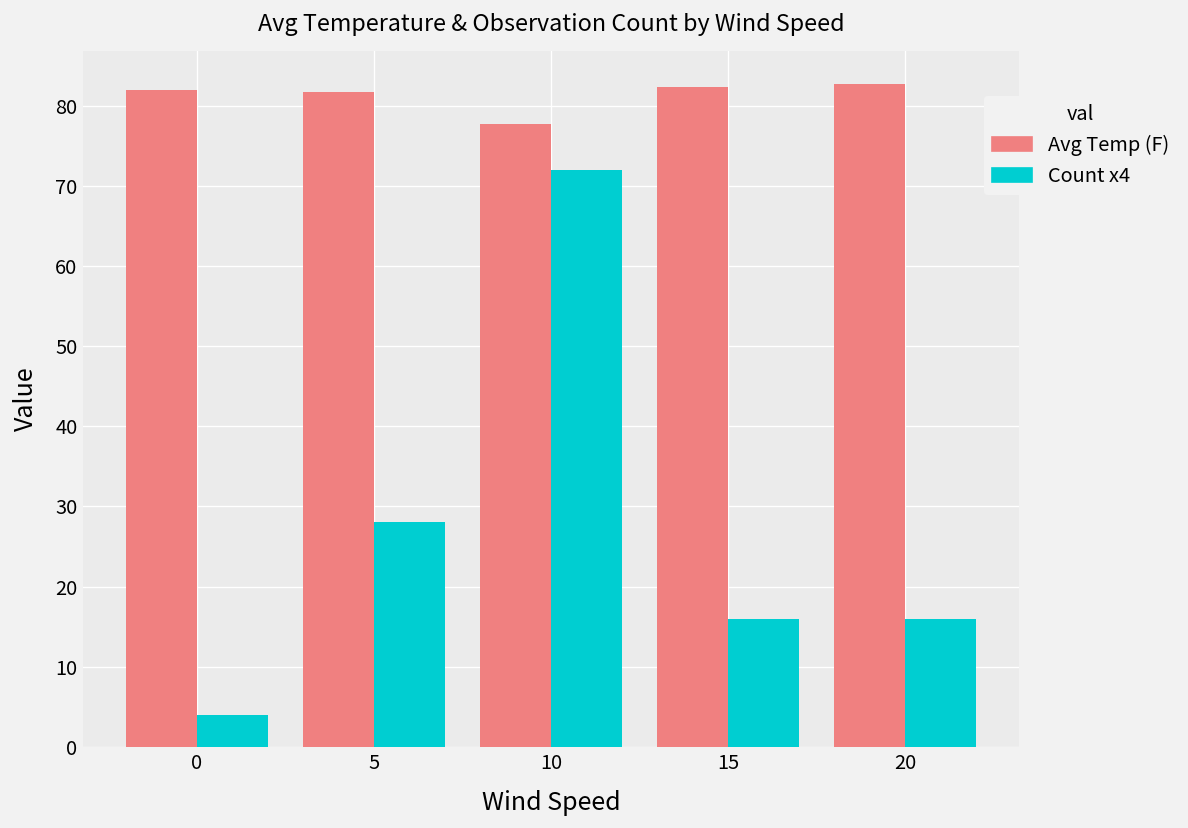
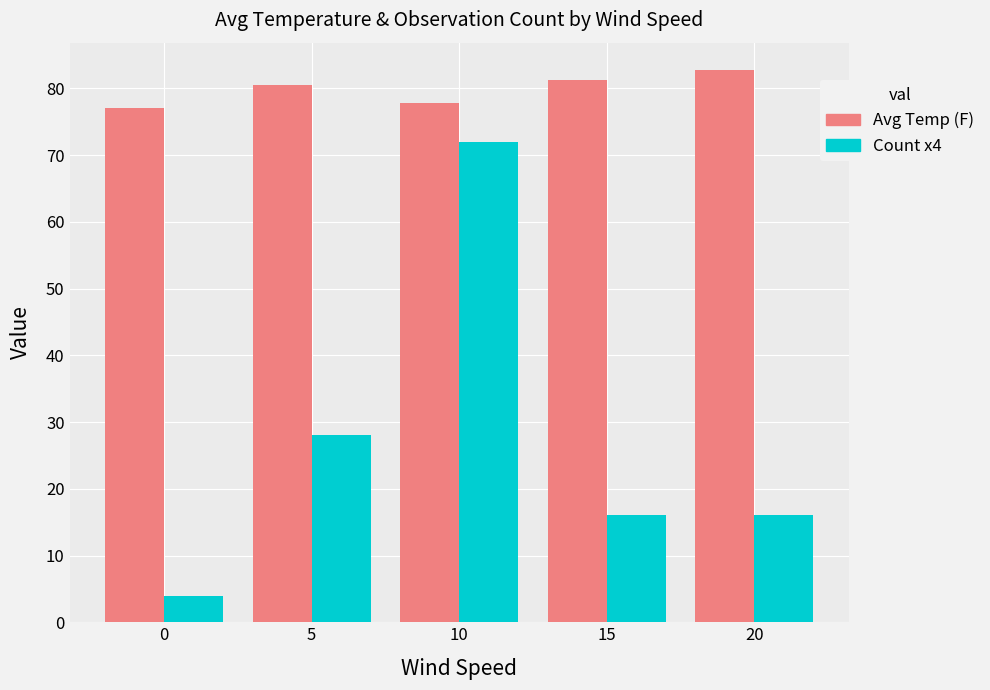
Avg Temp (F), 0: 82 -> 77
Avg Temp (F), 5: 82 -> 81
Avg Temp (F), 15: 82 -> 81
